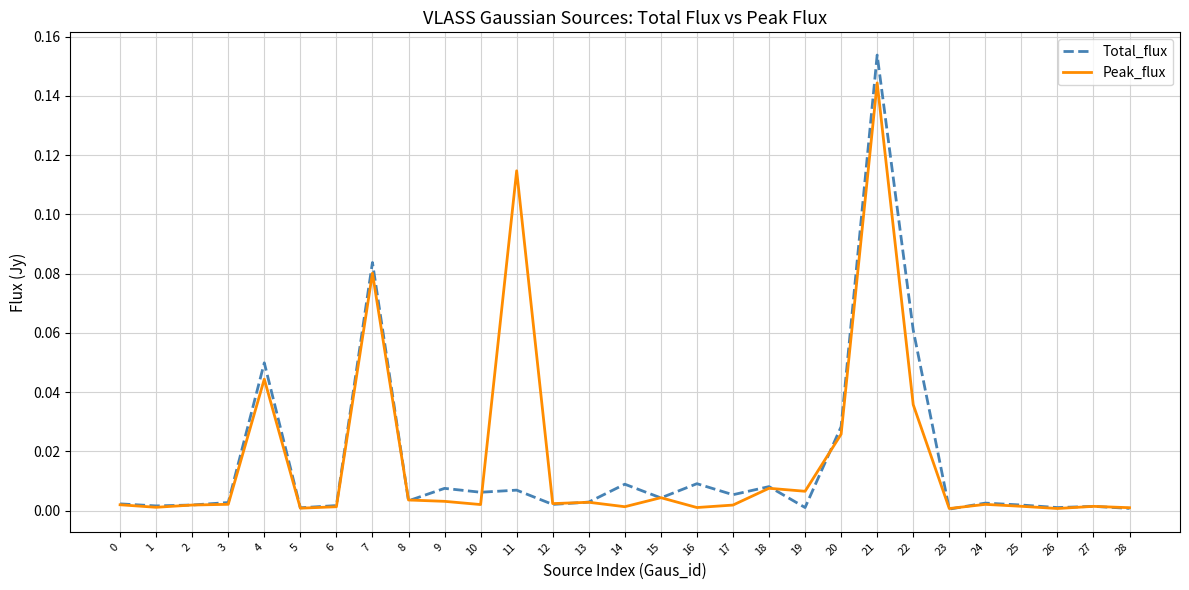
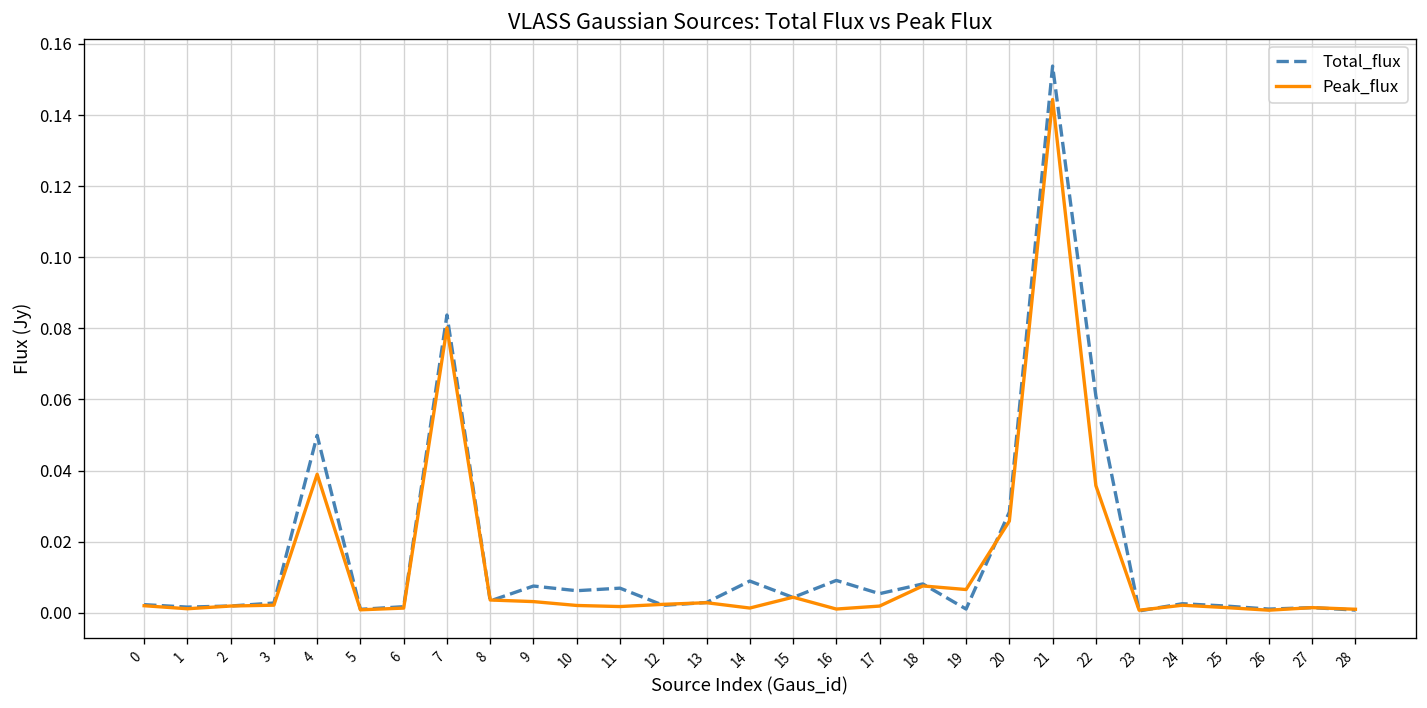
Peak_flux, 4: 0.044 -> 0.039
Peak_flux, 11: 0.115 -> 0.002
